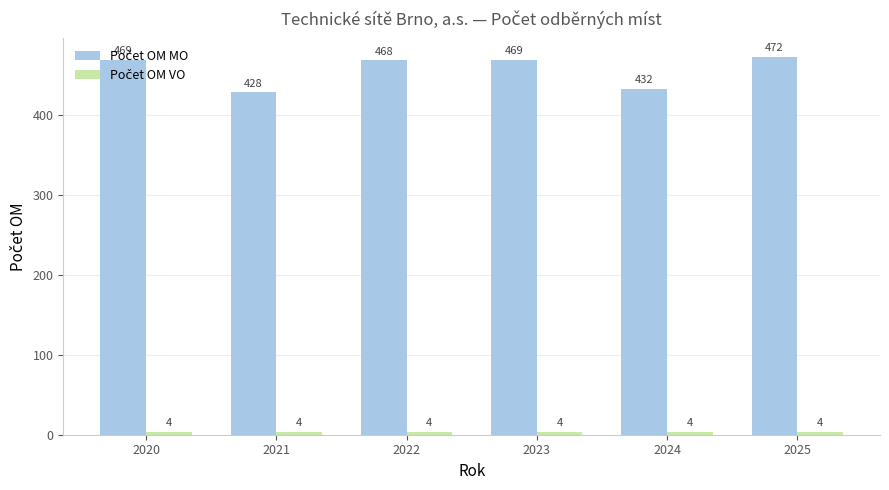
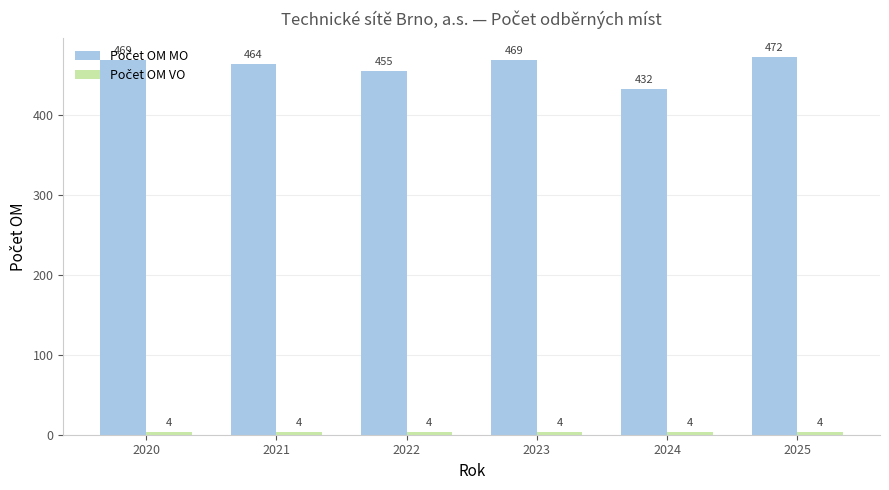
Počet OM MO, 2021: 428 -> 464
Počet OM MO, 2022: 468 -> 455
